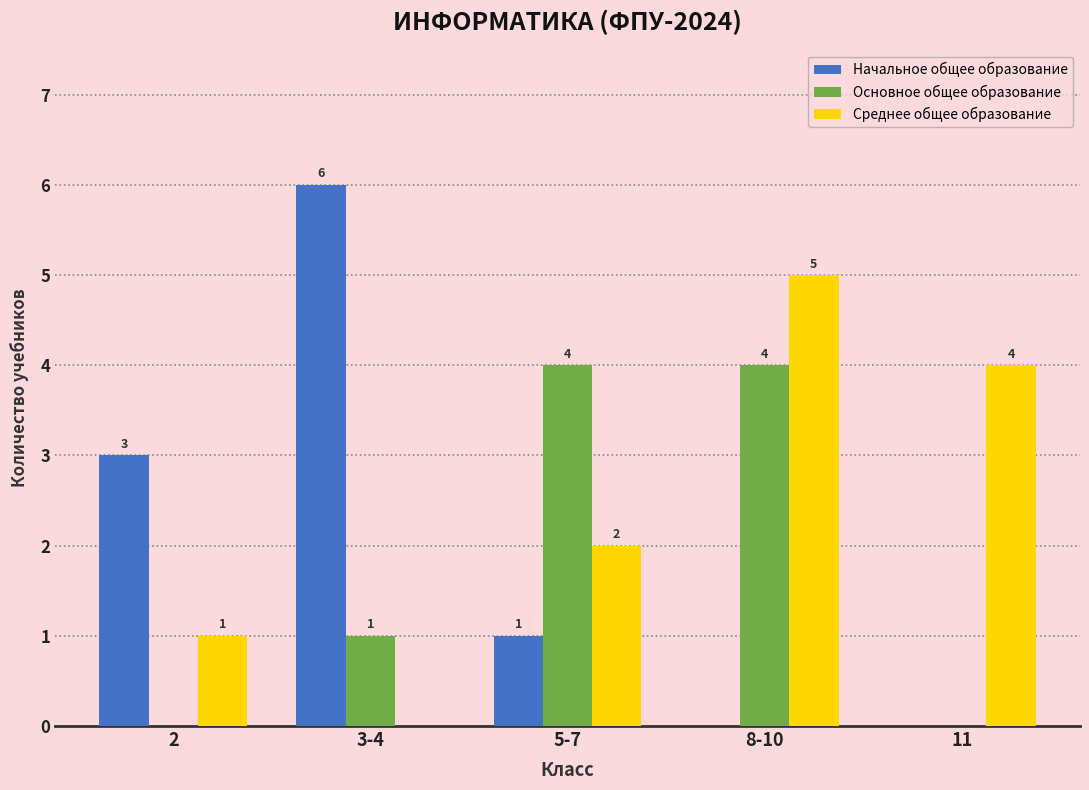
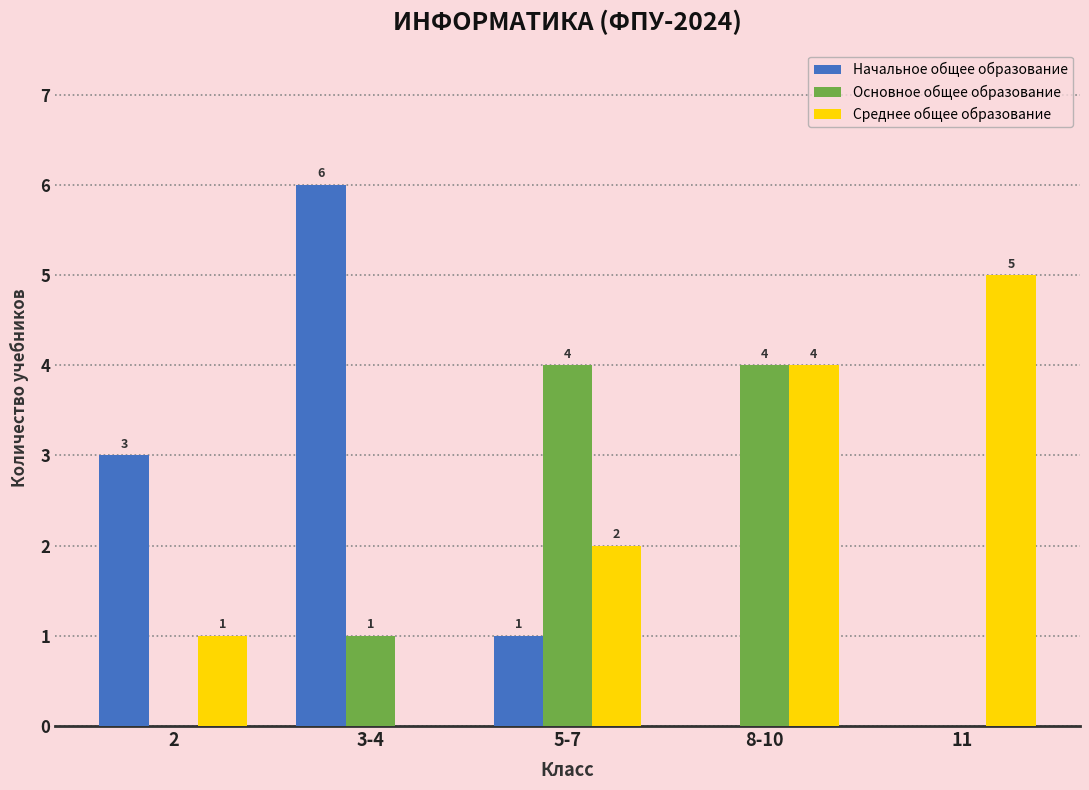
Среднее общее образование, 8-10: 5 -> 4
Среднее общее образование, 11: 4 -> 5
